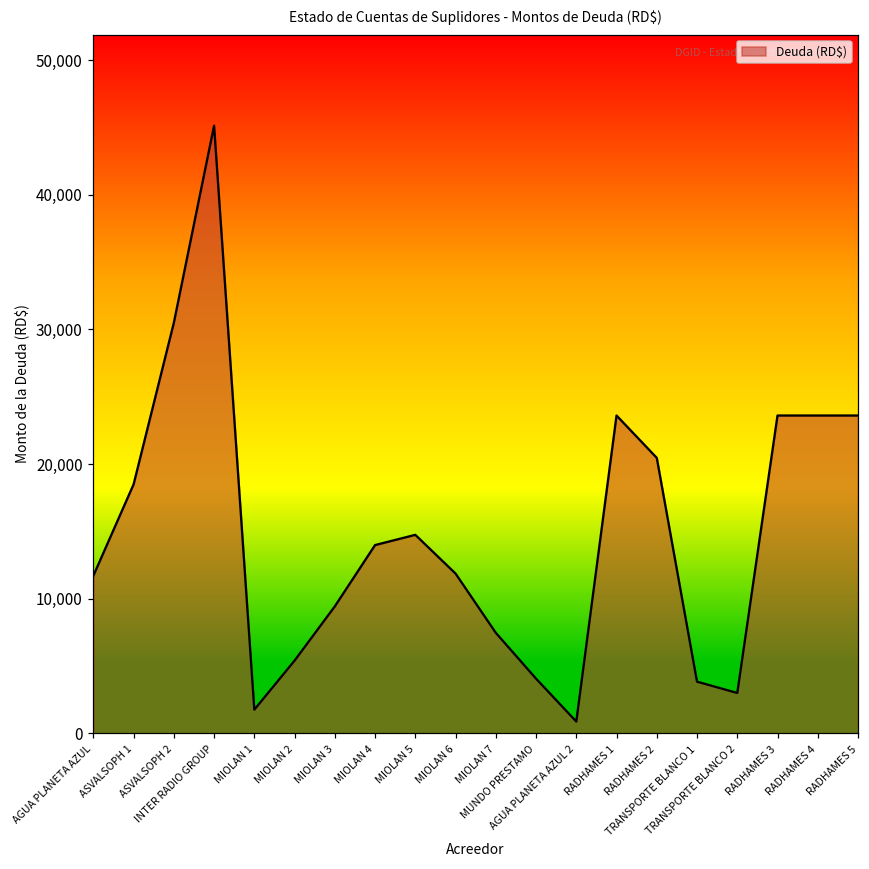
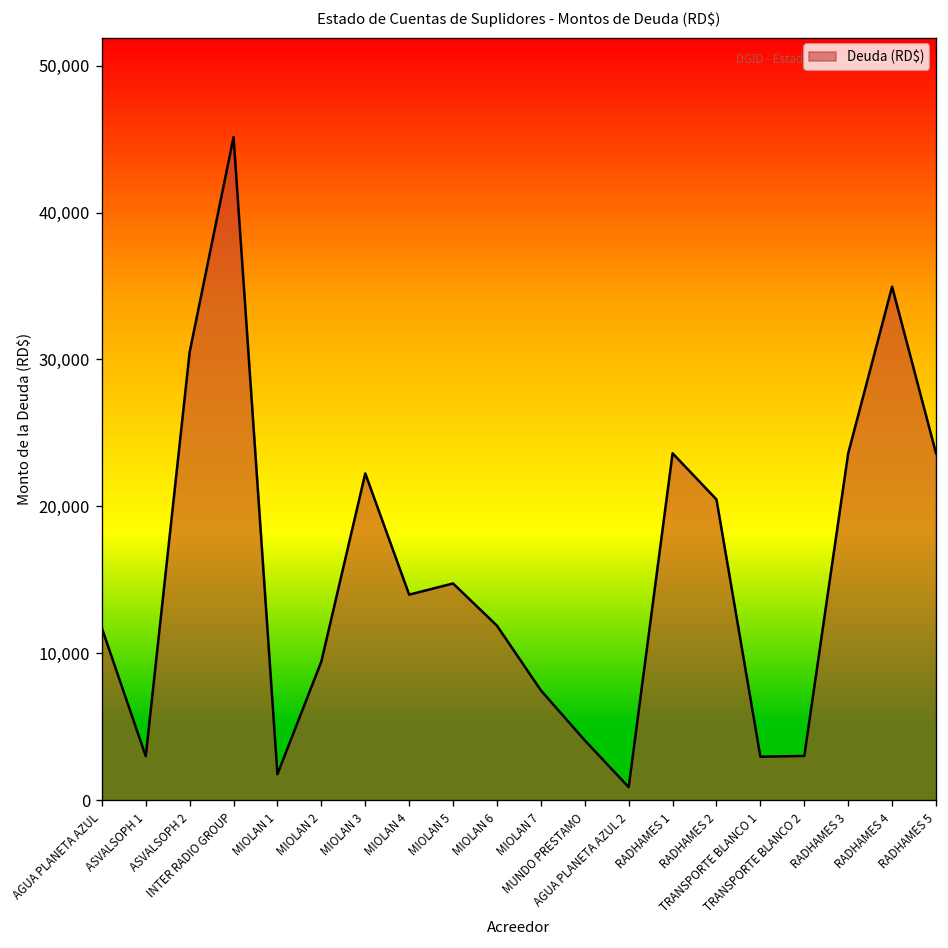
ASVALSOPH 1: 18,500 -> 3,000
MIOLAN 2: 5,400 -> 9,400
MIOLAN 3: 9,400 -> 22,200
TRANSPORTE BLANCO 1: 3,800 -> 3,000
RADHAMES 4: 23,600 -> 35,000
